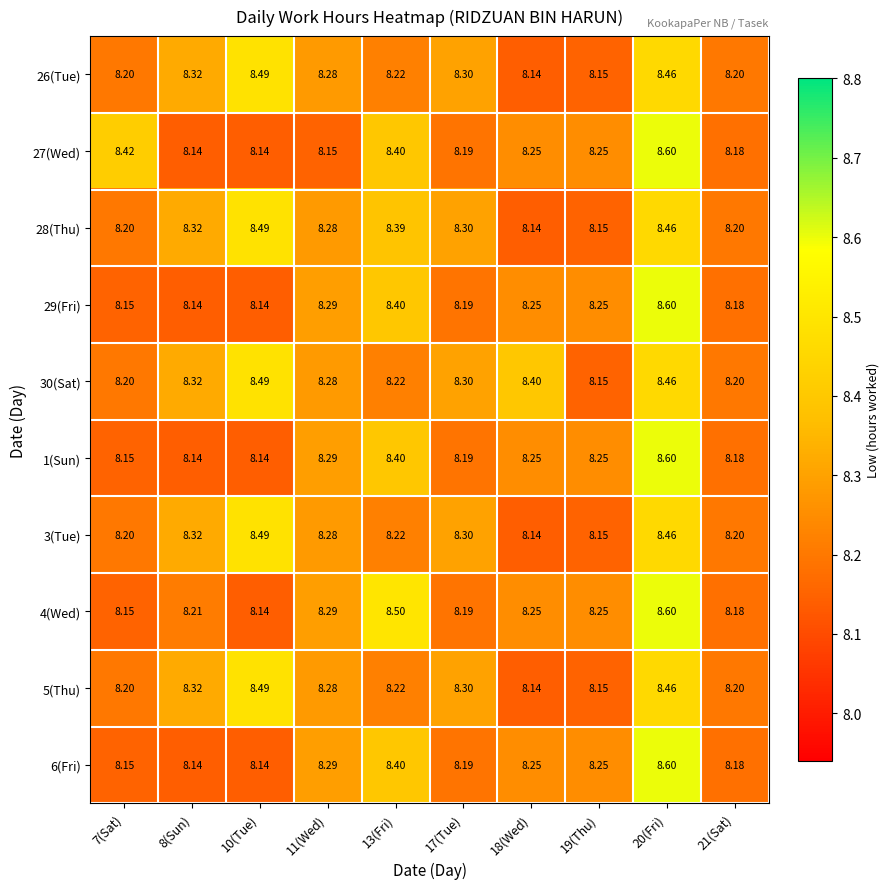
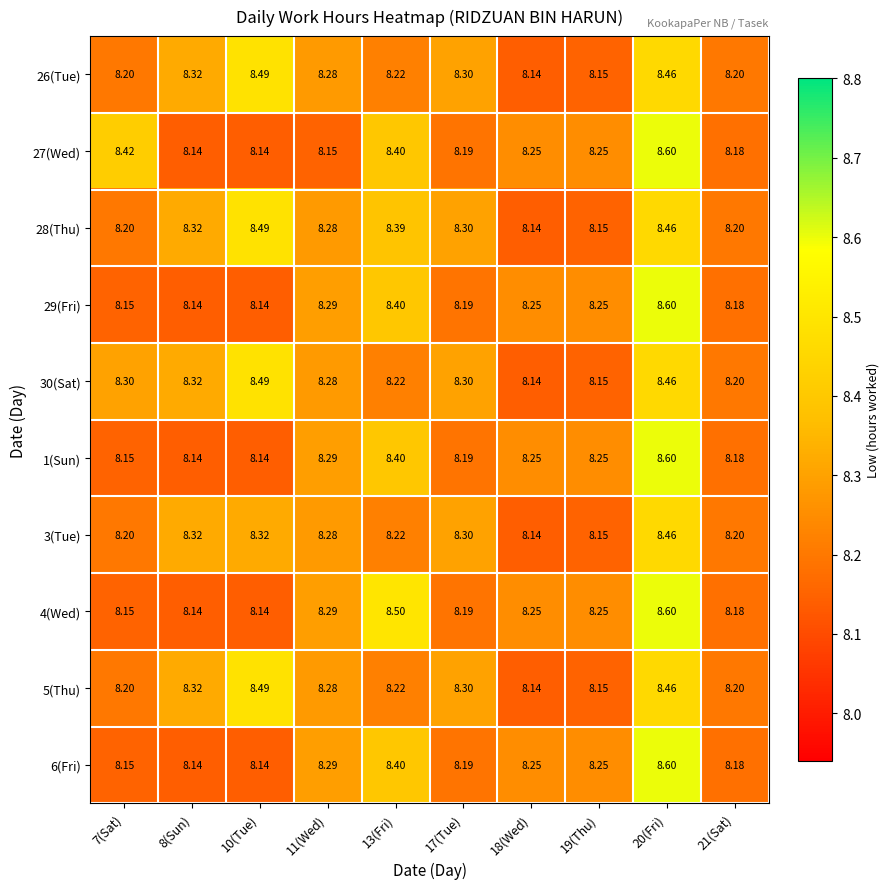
30(Sat), 7(Sat): 8.20 -> 8.30
30(Sat), 18(Wed): 8.40 -> 8.14
3(Tue), 10(Tue): 8.49 -> 8.32
4(Wed), 8(Sun): 8.21 -> 8.14
